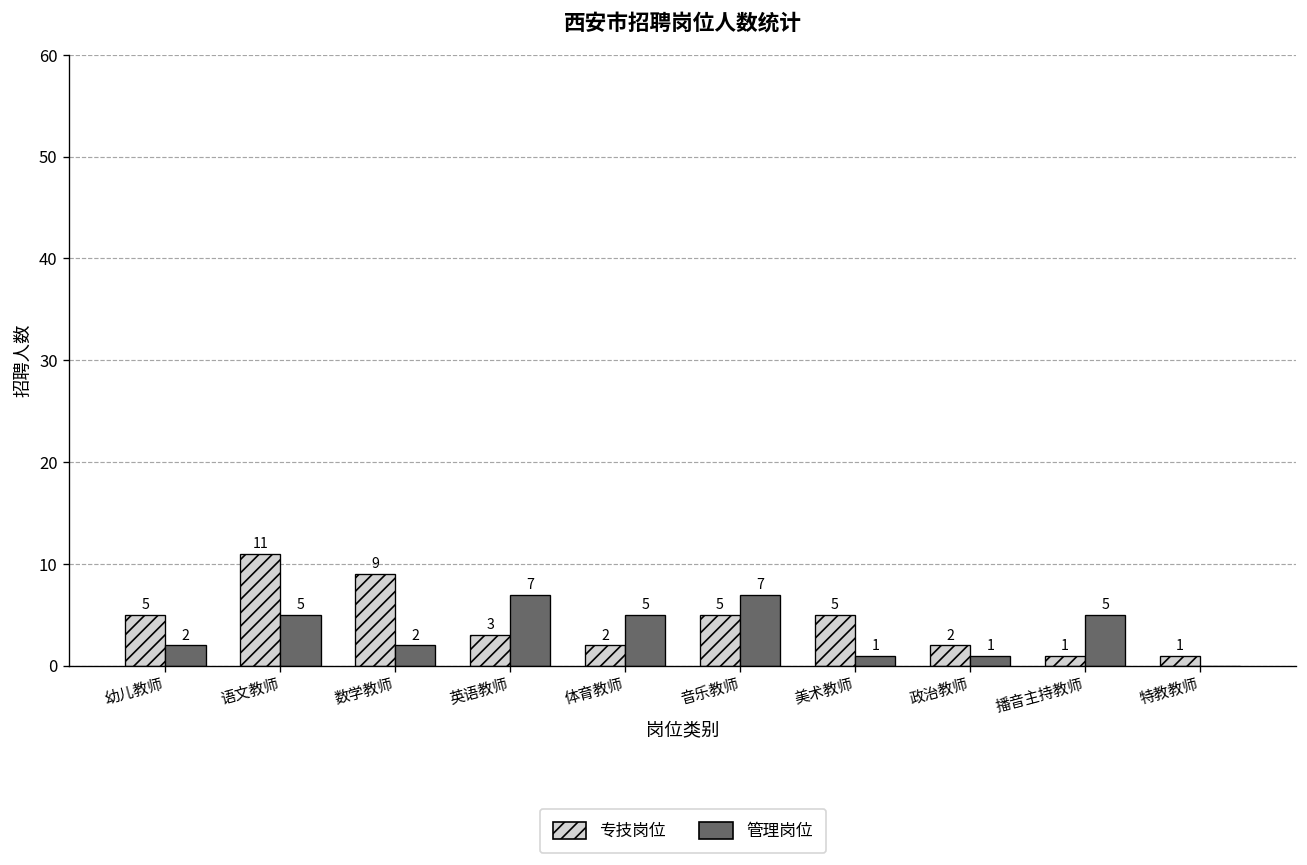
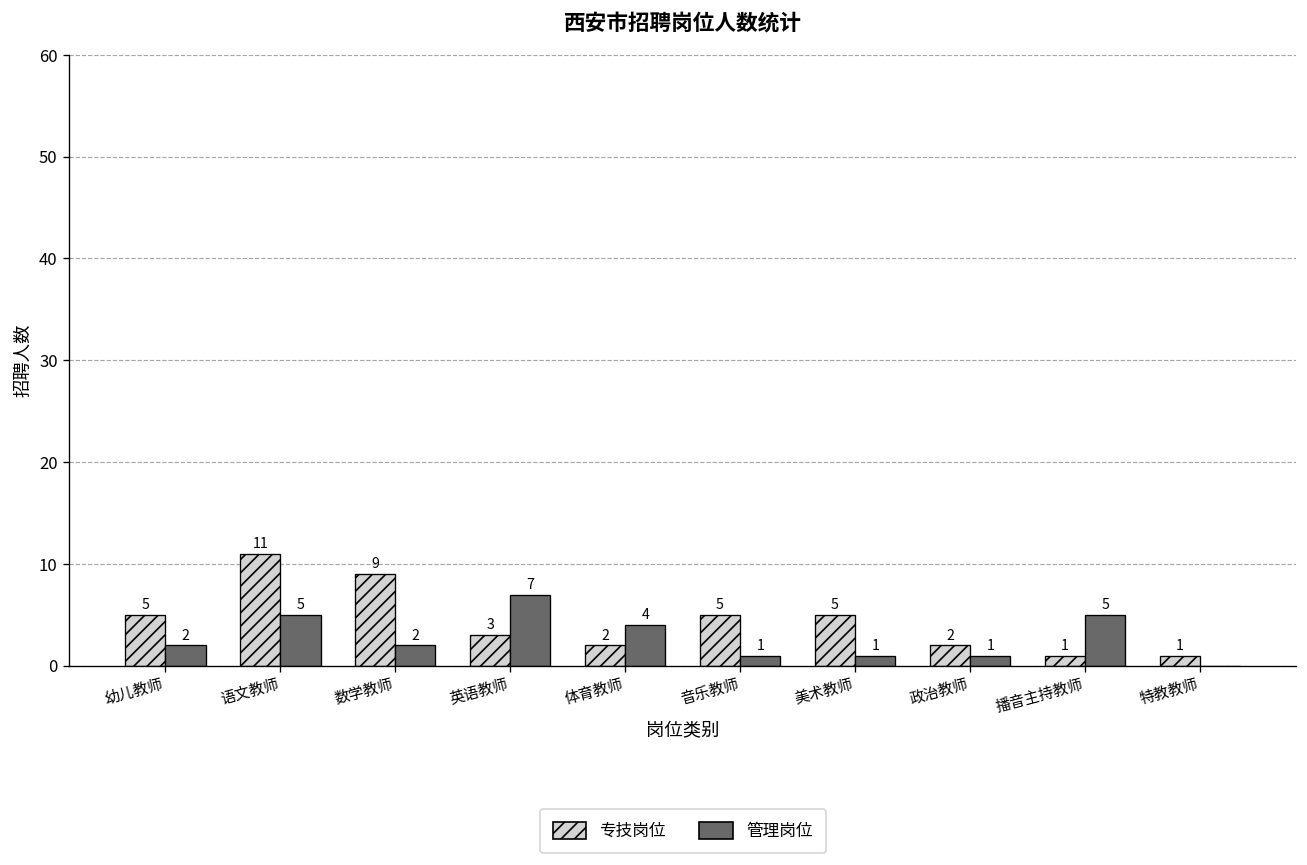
管理岗位, 体育教师: 5 -> 4
管理岗位, 音乐教师: 7 -> 1
